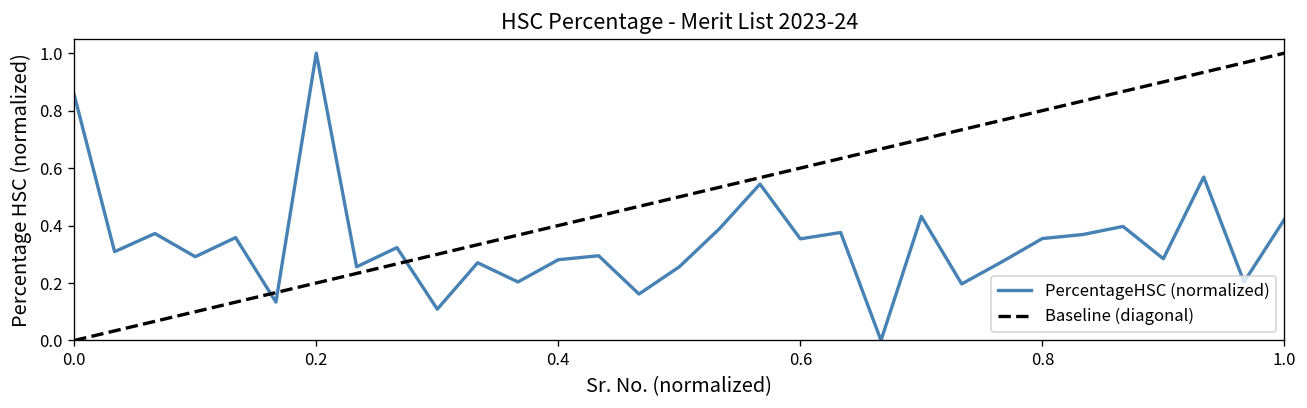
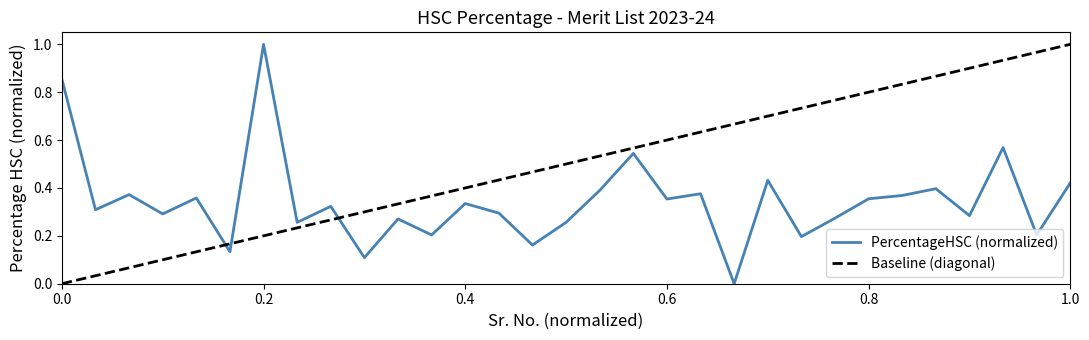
PercentageHSC (normalized), 0.4: 0.28 -> 0.33
